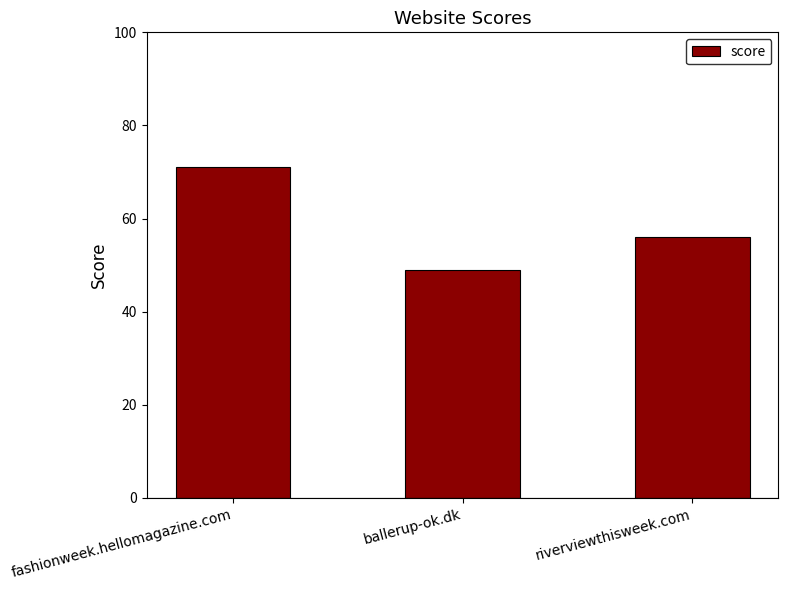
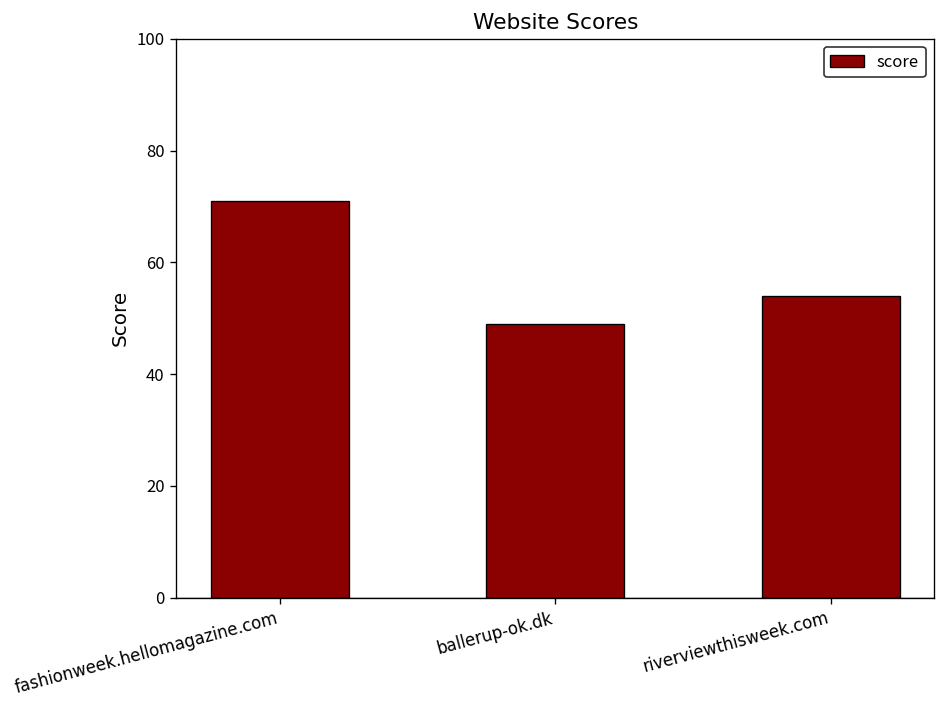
riverviewthisweek.com: 56 -> 54
